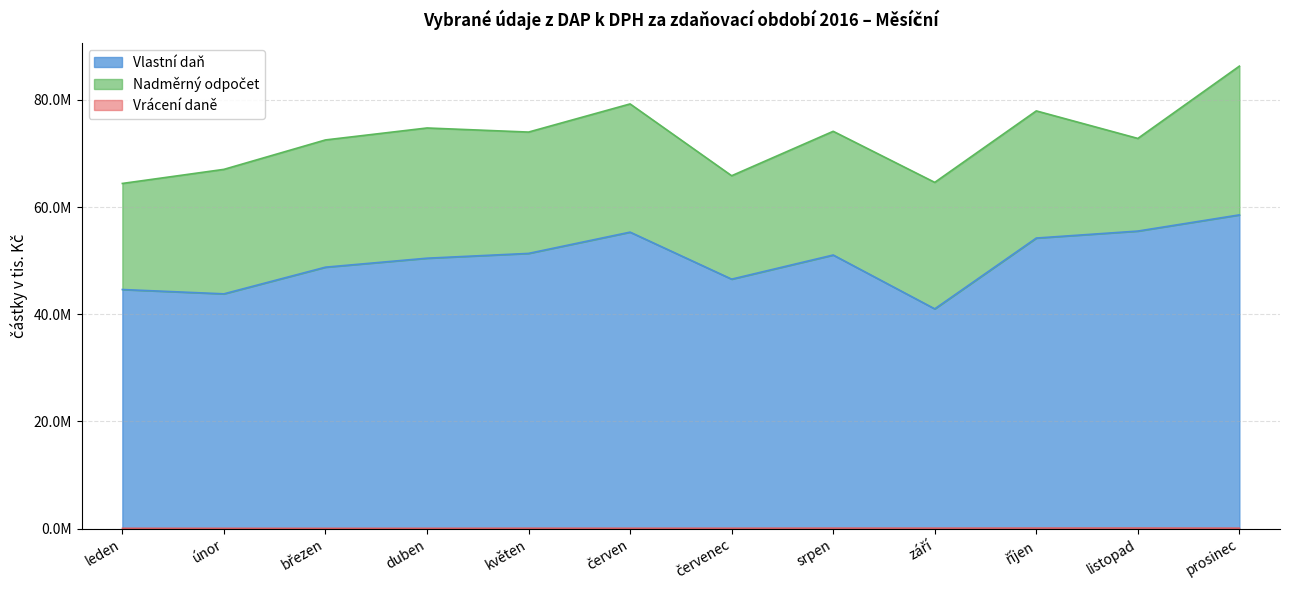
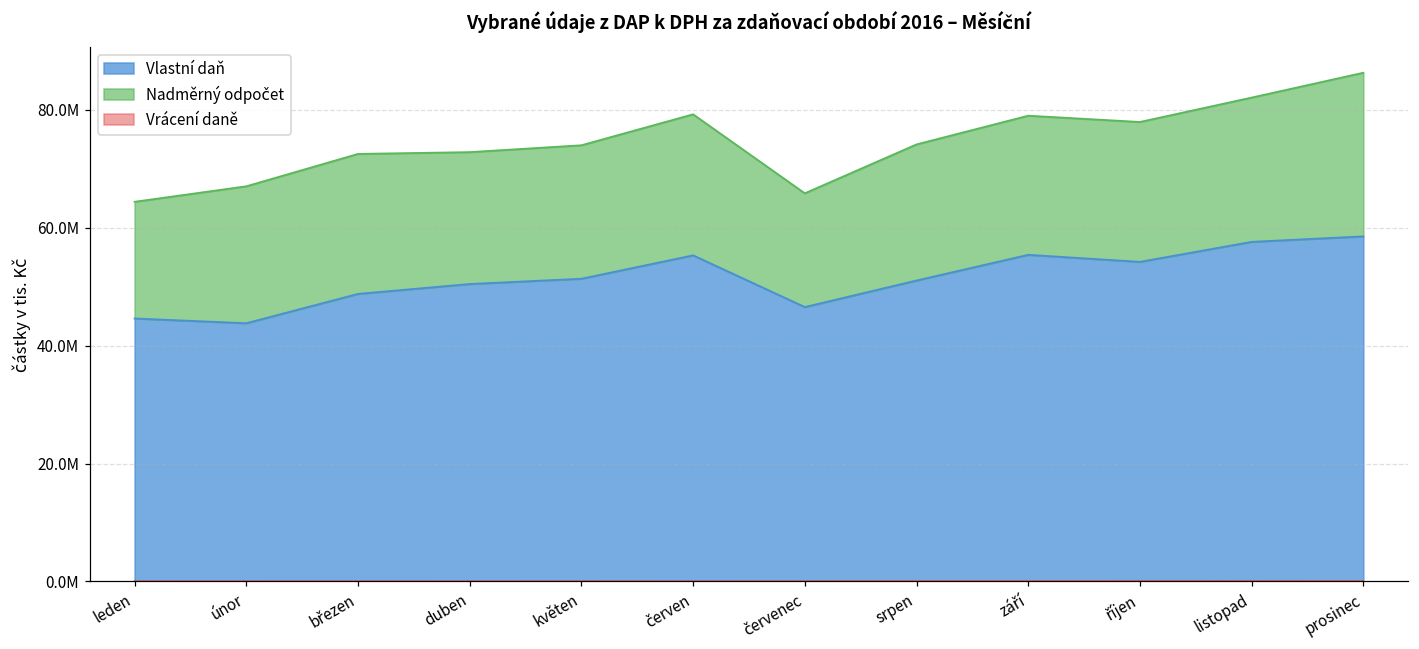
Nadměrný odpočet, duben: 24000000 -> 22000000
Vlastní daň, září: 41000000 -> 55000000
Vlastní daň, listopad: 56000000 -> 58000000
Nadměrný odpočet, listopad: 17000000 -> 24000000
